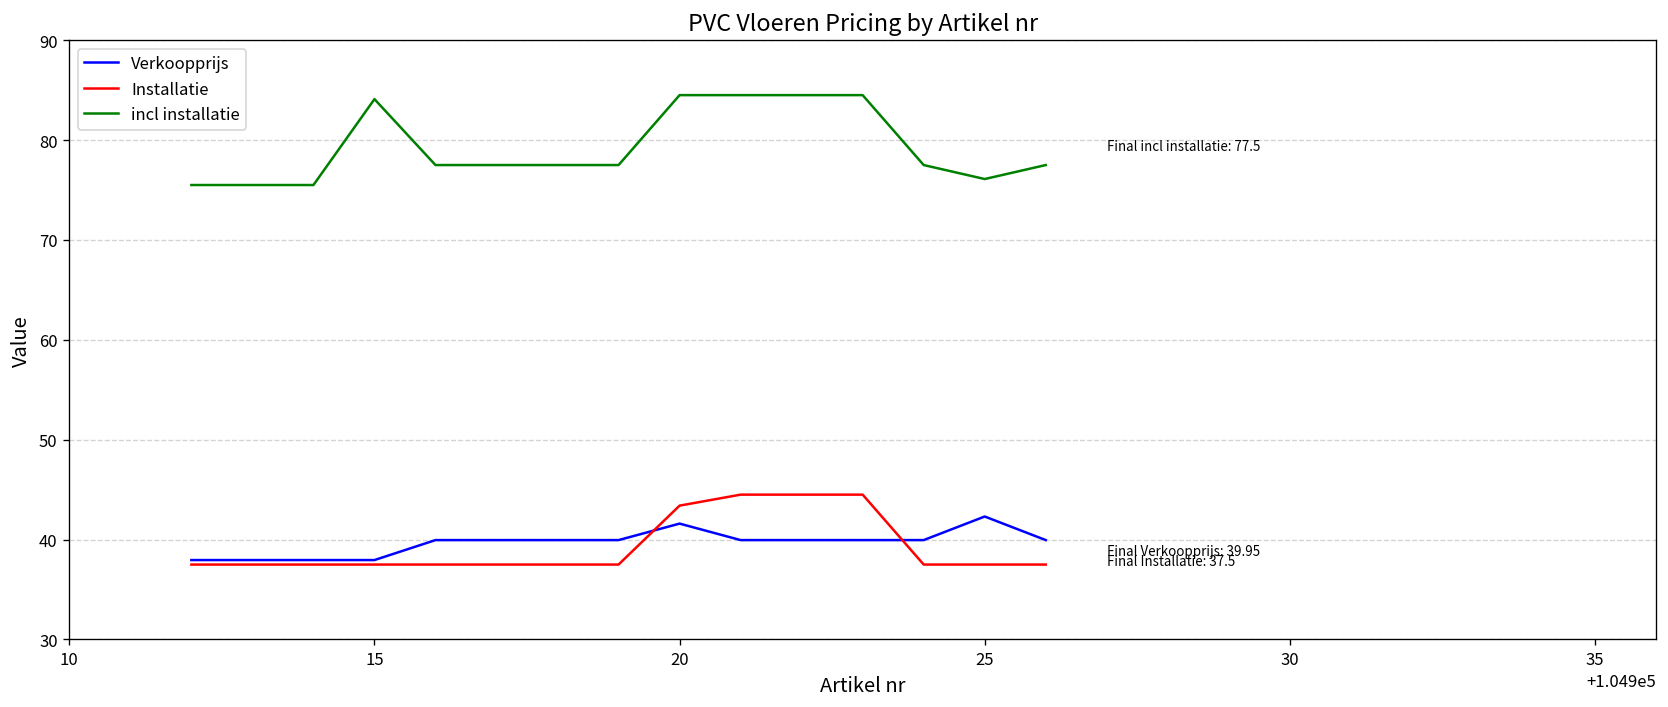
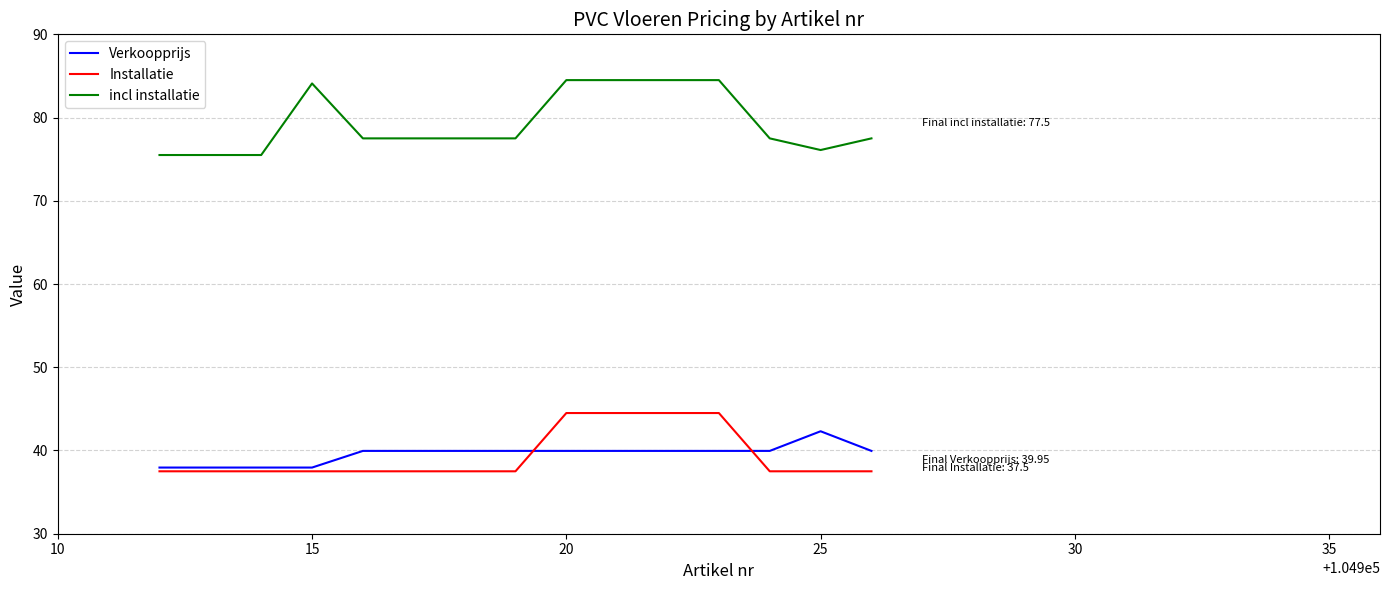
Verkoopprijs, 20: 42 -> 40
Installatie, 20: 43 -> 45
